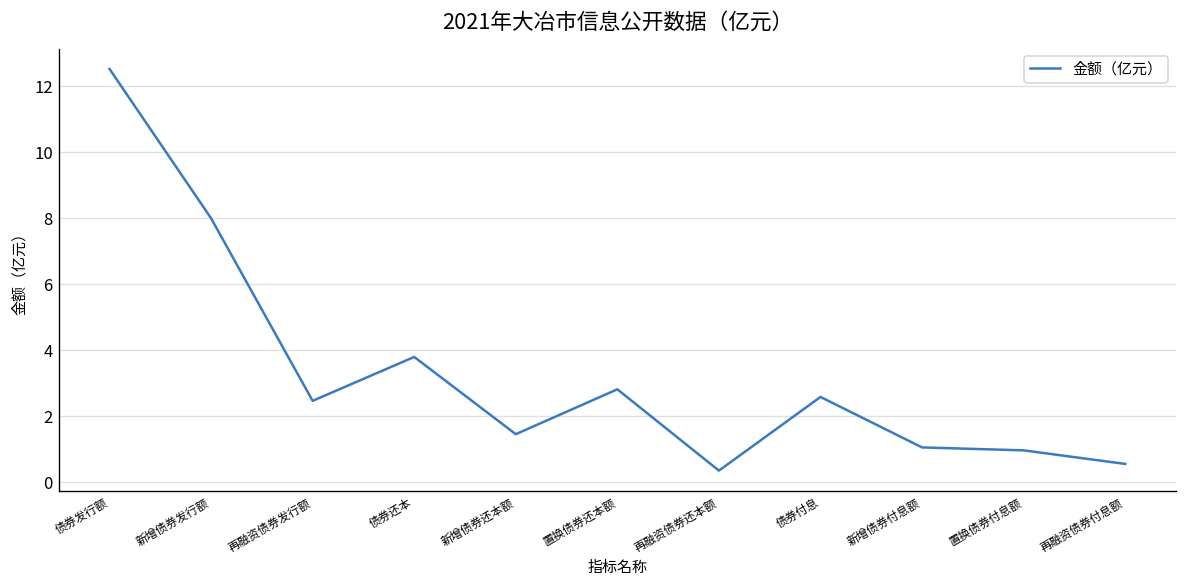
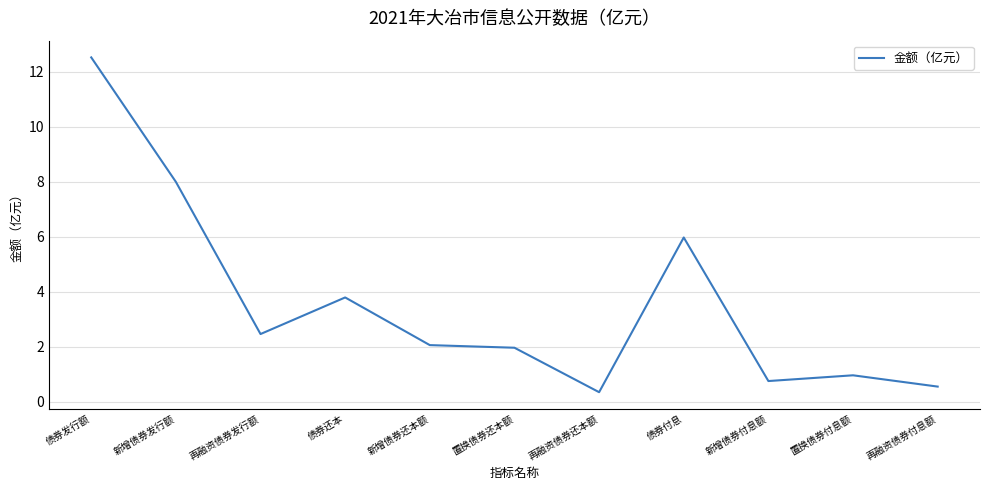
新增债券还本额: 1.5 -> 2.1
置换债券还本额: 2.8 -> 2.0
债券付息: 2.6 -> 6.0
新增债券付息额: 1.1 -> 0.8
